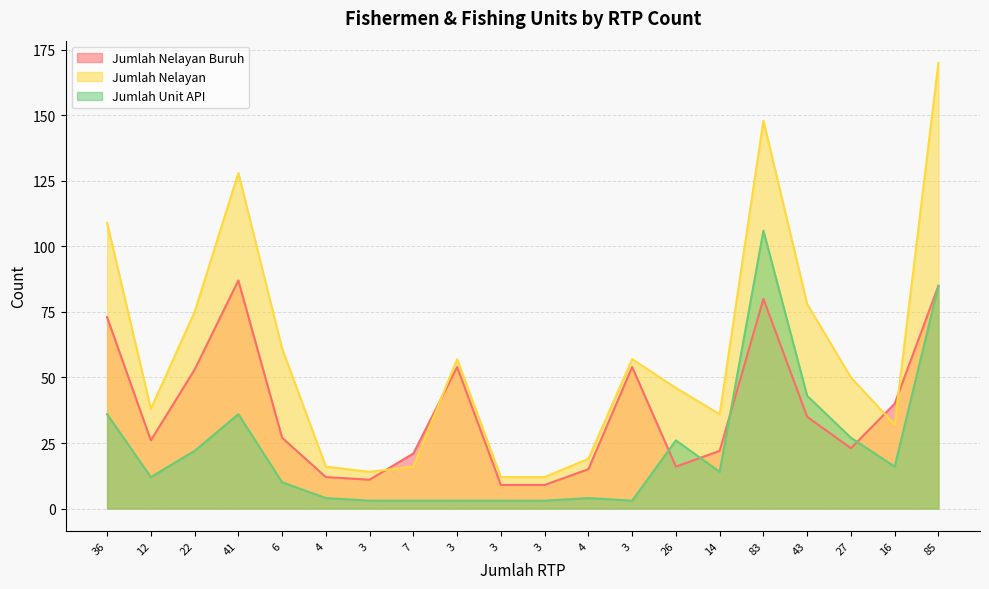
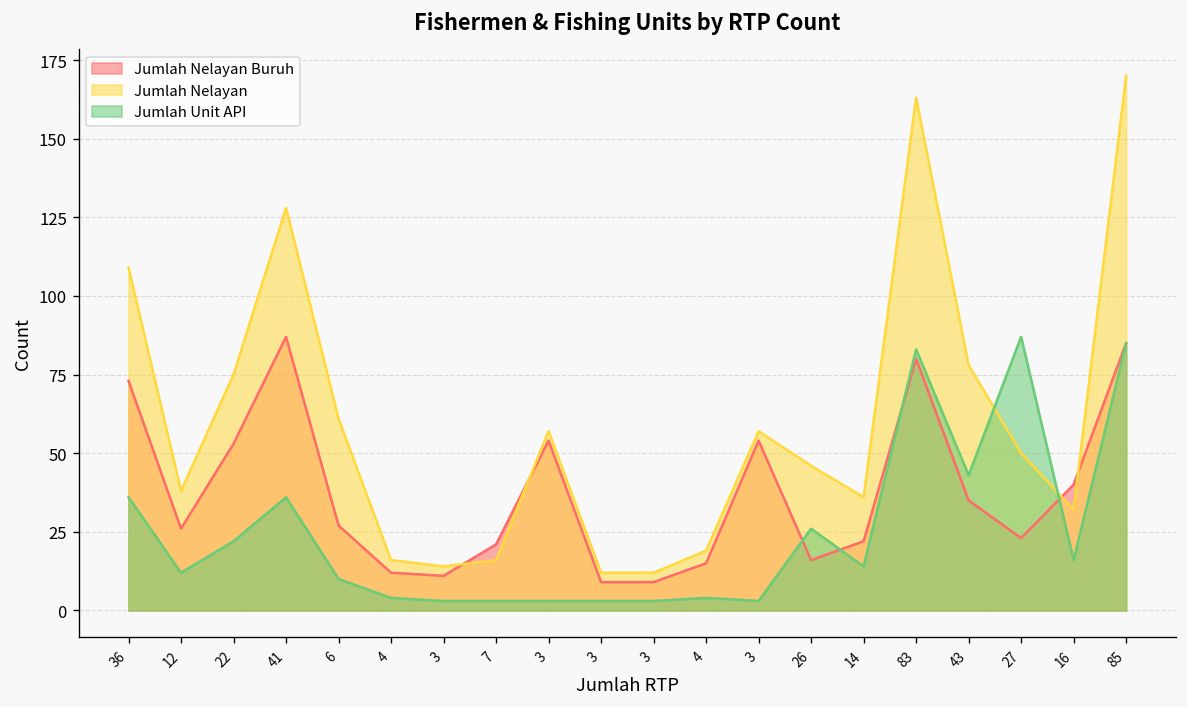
Jumlah Nelayan, 83: 148 -> 163
Jumlah Unit API, 83: 106 -> 83
Jumlah Unit API, 27: 27 -> 87
